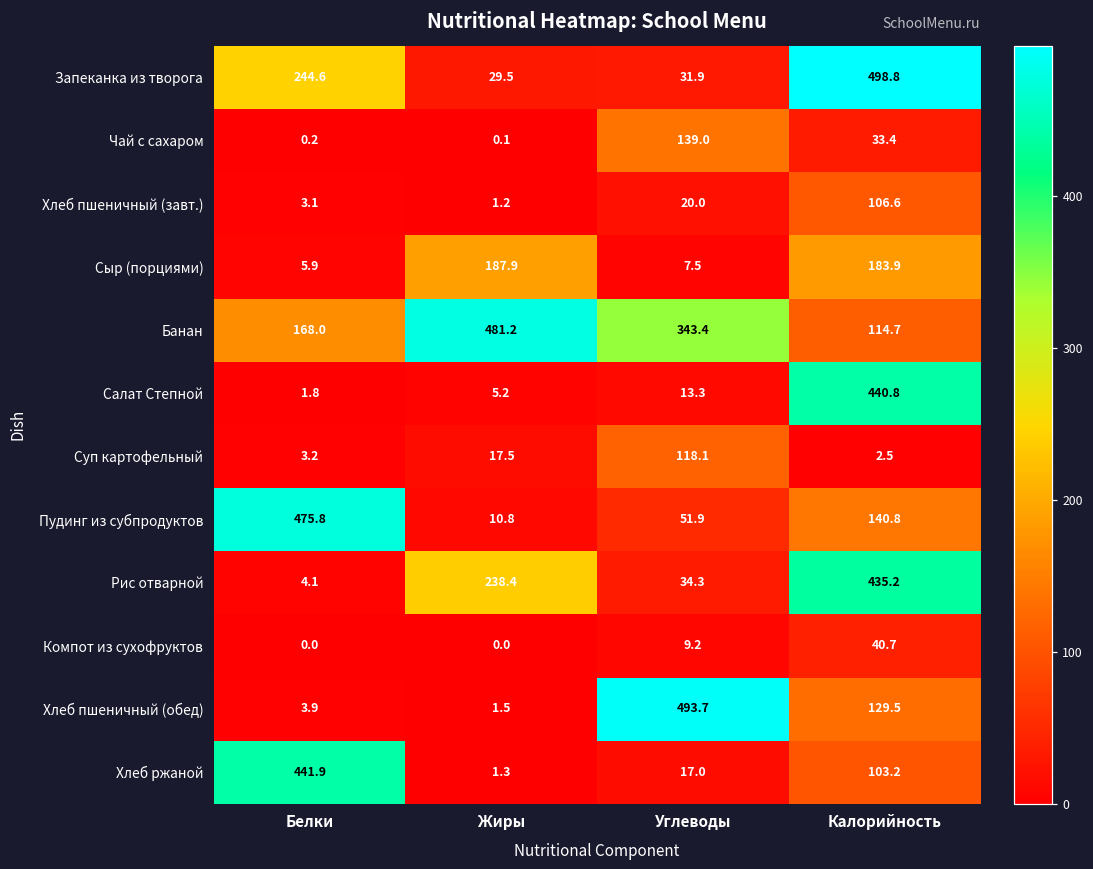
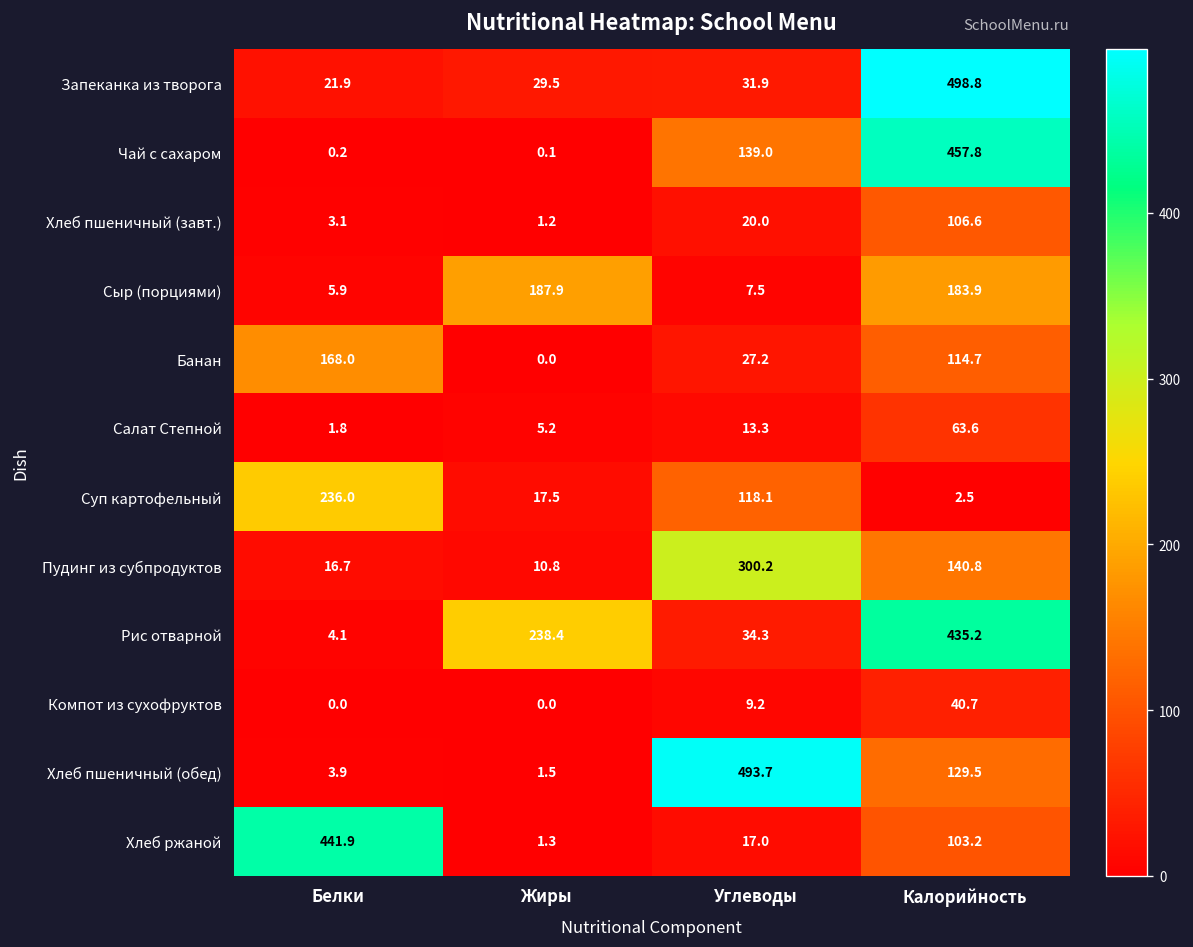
Запеканка из творога, Белки: 244.6 -> 21.9
Чай с сахаром, Калорийность: 33.4 -> 457.8
Банан, Жиры: 481.2 -> 0.0
Банан, Углеводы: 343.4 -> 27.2
Салат Степной, Калорийность: 440.8 -> 63.6
Суп картофельный, Белки: 3.2 -> 236.0
Пудинг из субпродуктов, Белки: 475.8 -> 16.7
Пудинг из субпродуктов, Углеводы: 51.9 -> 300.2
